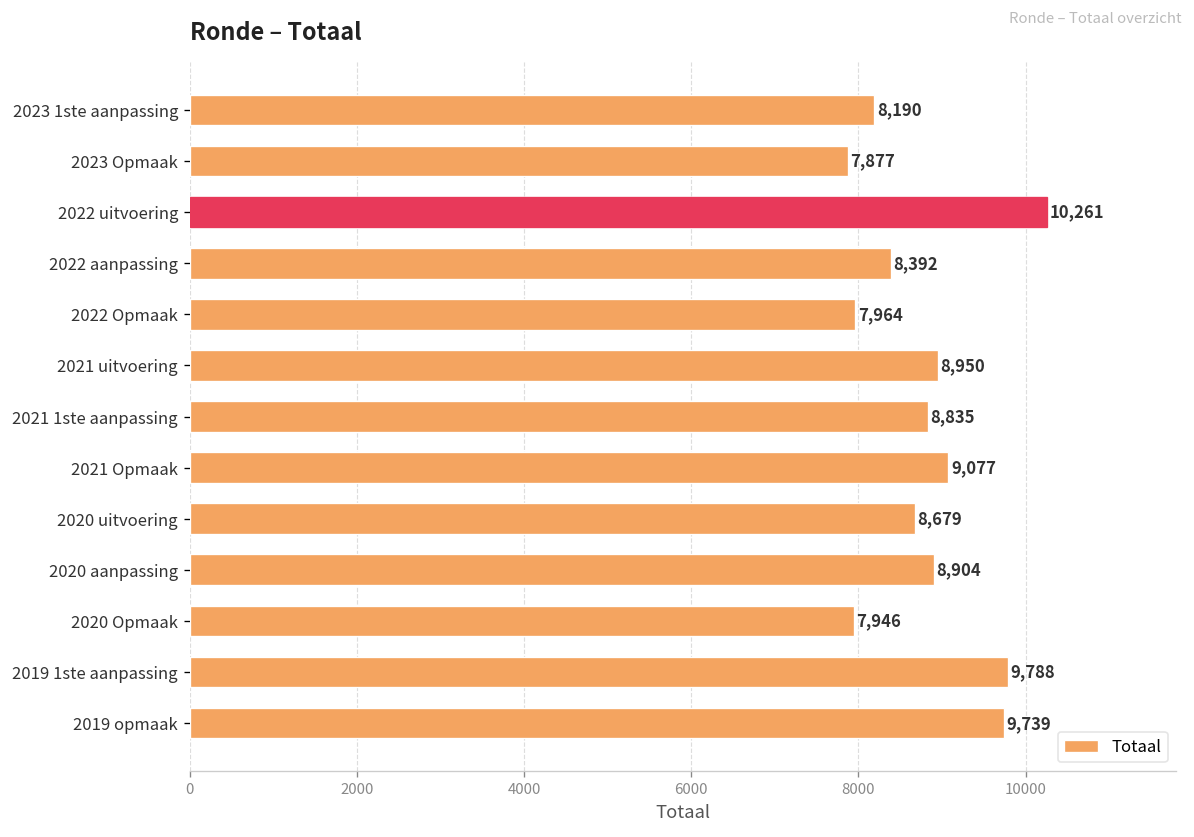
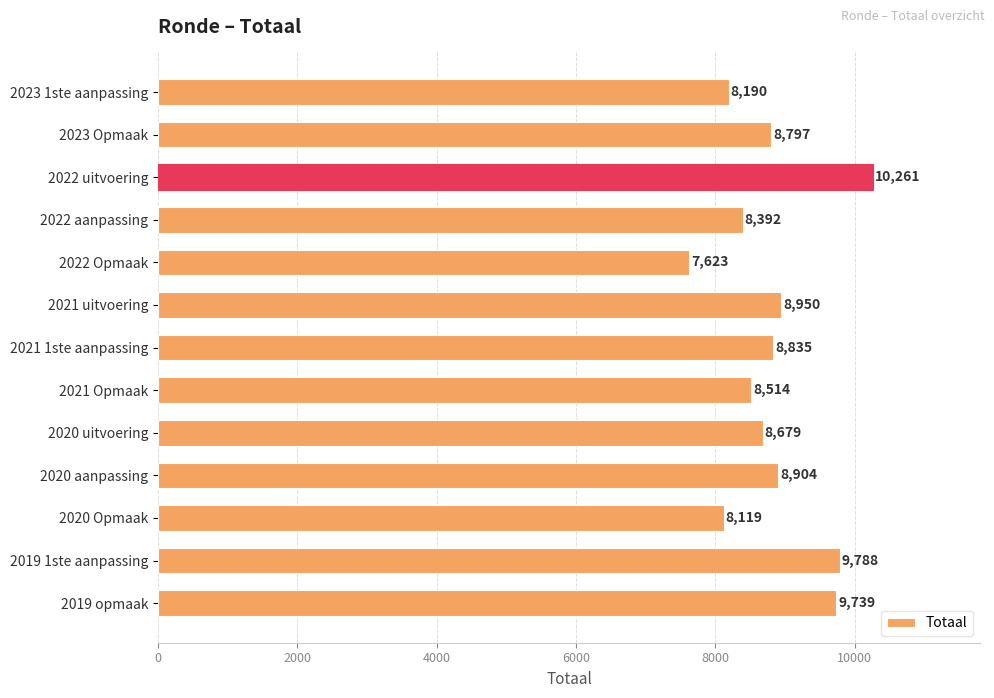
2023 Opmaak: 7,877 -> 8,797
2022 Opmaak: 7,964 -> 7,623
2021 Opmaak: 9,077 -> 8,514
2020 Opmaak: 7,946 -> 8,119
